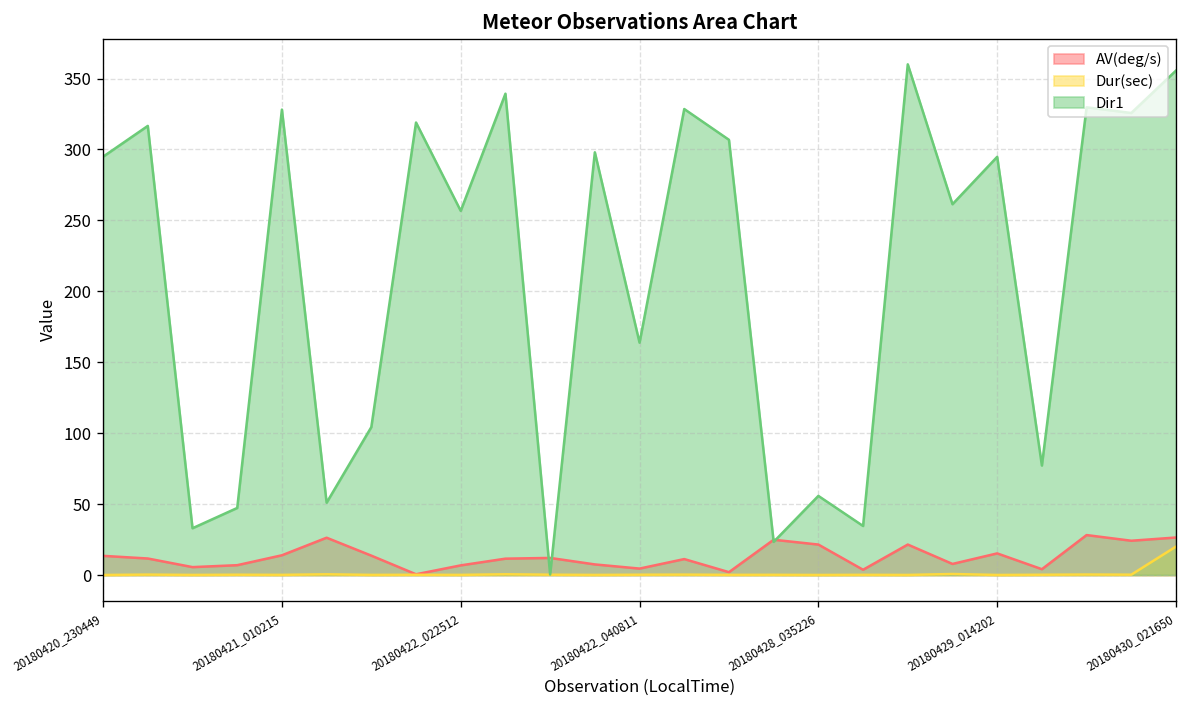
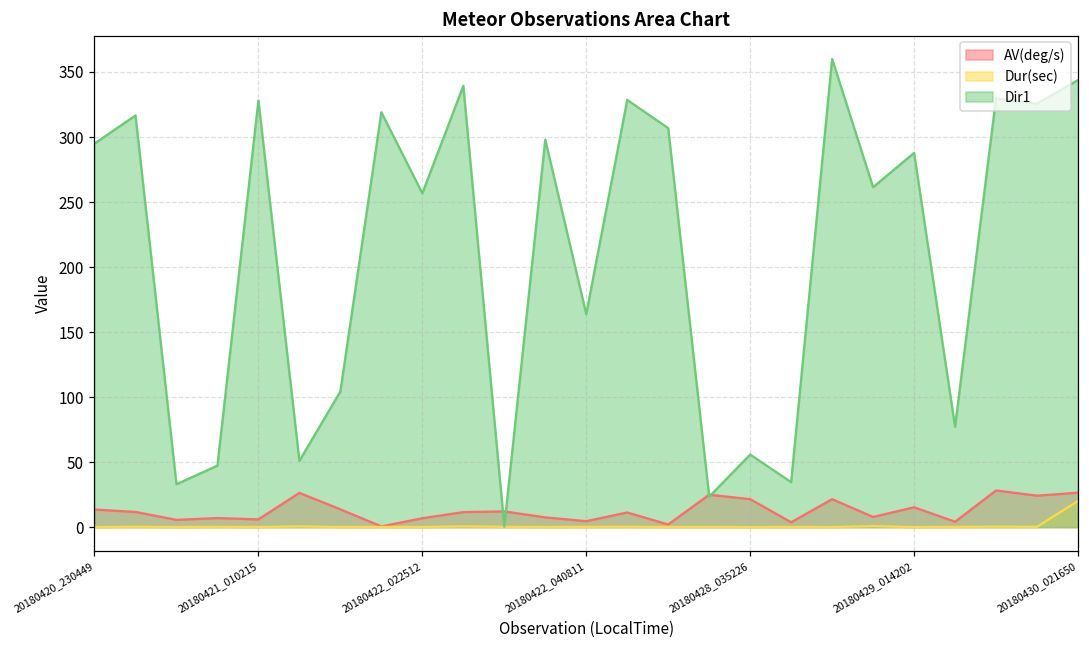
AV(deg/s), 20180421_010215: 14 -> 6
Dir1, 20180429_014202: 295 -> 288
Dir1, 20180430_021650: 356 -> 344
